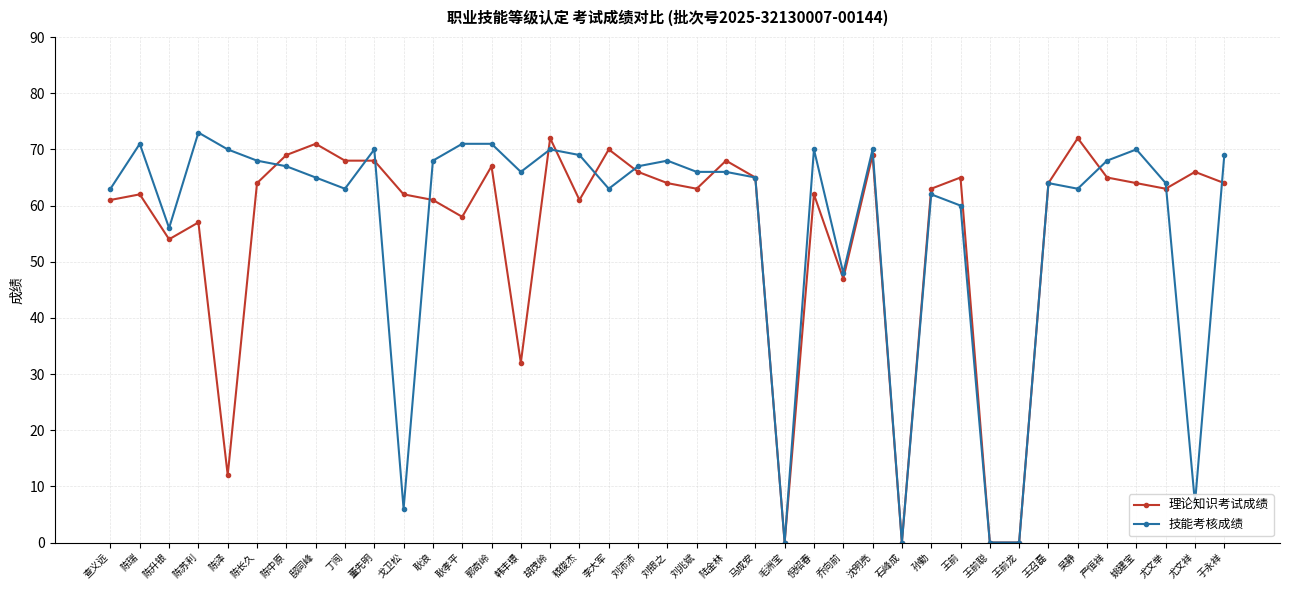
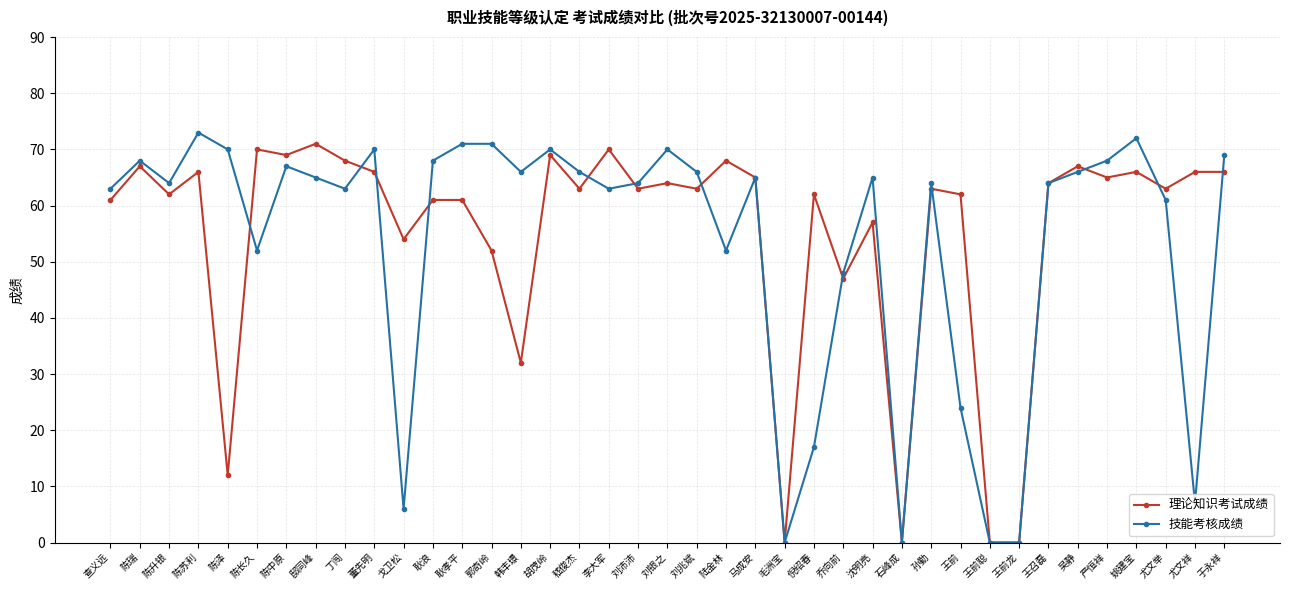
理论知识考试成绩, 陈瑞: 62 -> 67
技能考核成绩, 陈瑞: 71 -> 68
理论知识考试成绩, 陈升银: 54 -> 62
技能考核成绩, 陈升银: 56 -> 64
理论知识考试成绩, 陈苏利: 57 -> 66
理论知识考试成绩, 陈长久: 64 -> 70
技能考核成绩, 陈长久: 68 -> 52
理论知识考试成绩, 董先明: 68 -> 66
理论知识考试成绩, 戈卫松: 62 -> 54
理论知识考试成绩, 耿孝平: 58 -> 61
理论知识考试成绩, 郭奇岭: 67 -> 52
理论知识考试成绩, 胡茂岭: 72 -> 69
理论知识考试成绩, 嵇俊杰: 61 -> 63
技能考核成绩, 嵇俊杰: 69 -> 66
理论知识考试成绩, 刘沛沛: 66 -> 63
技能考核成绩, 刘沛沛: 67 -> 64
技能考核成绩, 刘银之: 68 -> 70
技能考核成绩, 陆金林: 66 -> 52
技能考核成绩, 倪绍春: 70 -> 17
理论知识考试成绩, 沈明亮: 69 -> 57
技能考核成绩, 沈明亮: 70 -> 65
技能考核成绩, 孙勤: 62 -> 64
理论知识考试成绩, 王前: 65 -> 62
技能考核成绩, 王前: 60 -> 24
理论知识考试成绩, 吴静: 72 -> 67
技能考核成绩, 吴静: 63 -> 66
理论知识考试成绩, 姚建宝: 64 -> 66
技能考核成绩, 姚建宝: 70 -> 72
技能考核成绩, 尤文举: 64 -> 61
理论知识考试成绩, 于永祥: 64 -> 66
